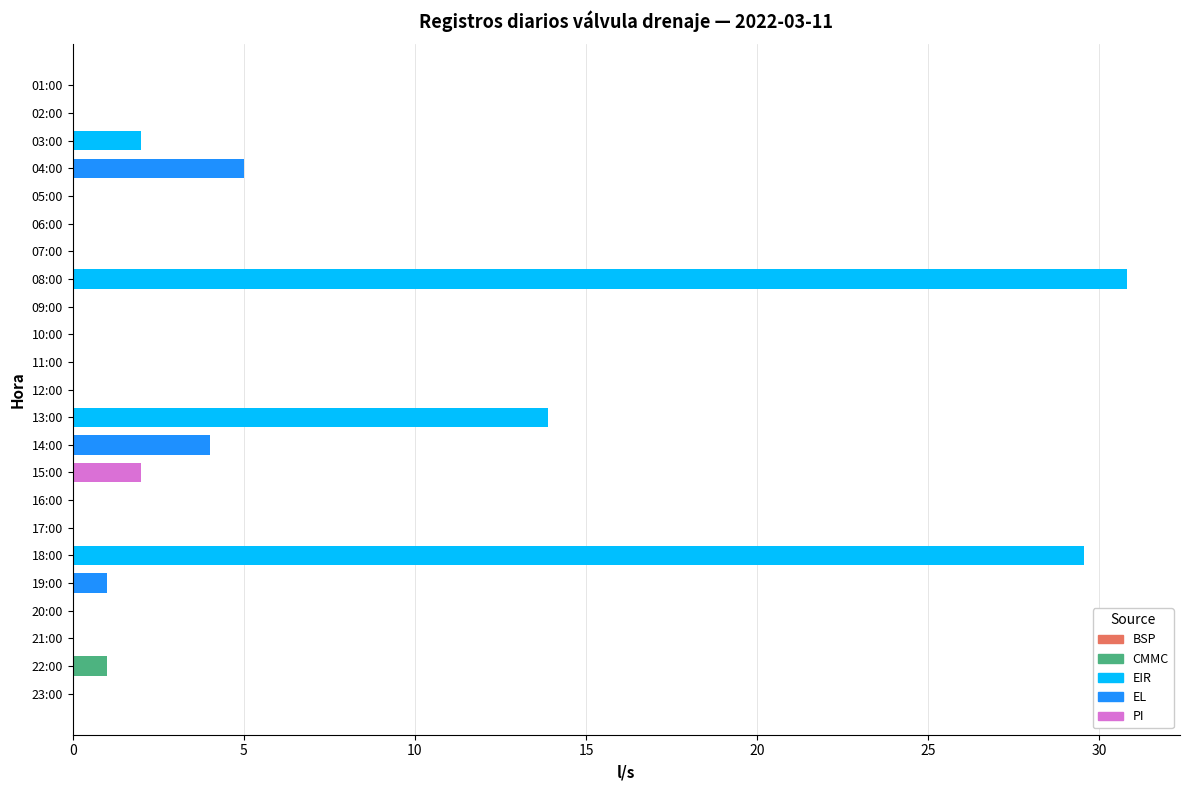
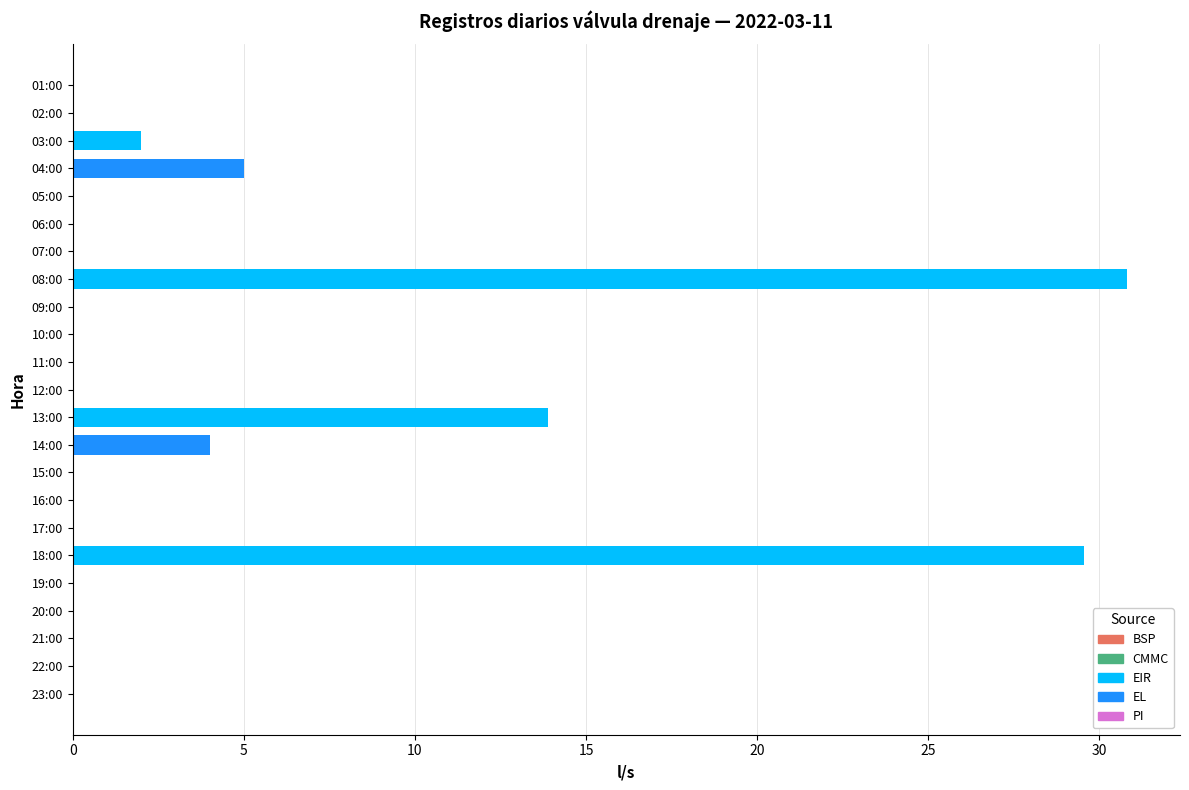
15:00: 2 -> 0
19:00: 1 -> 0
22:00: 1 -> 0
